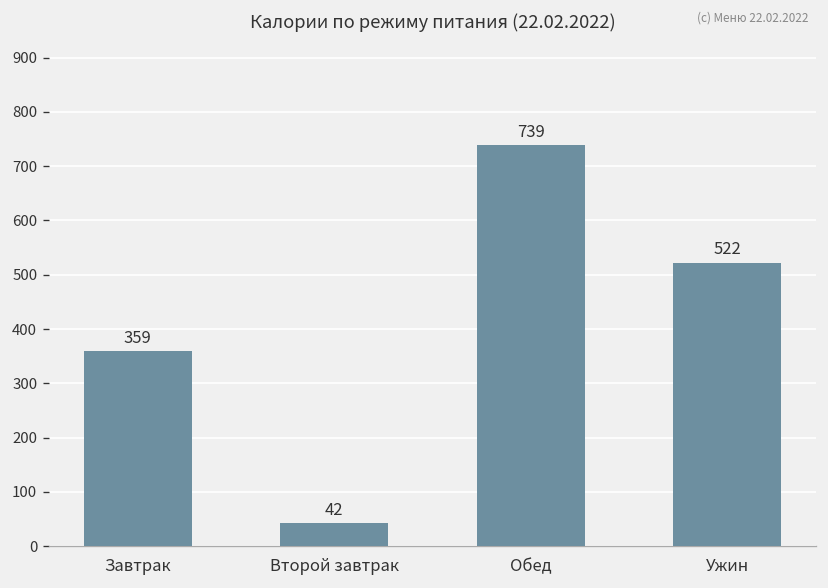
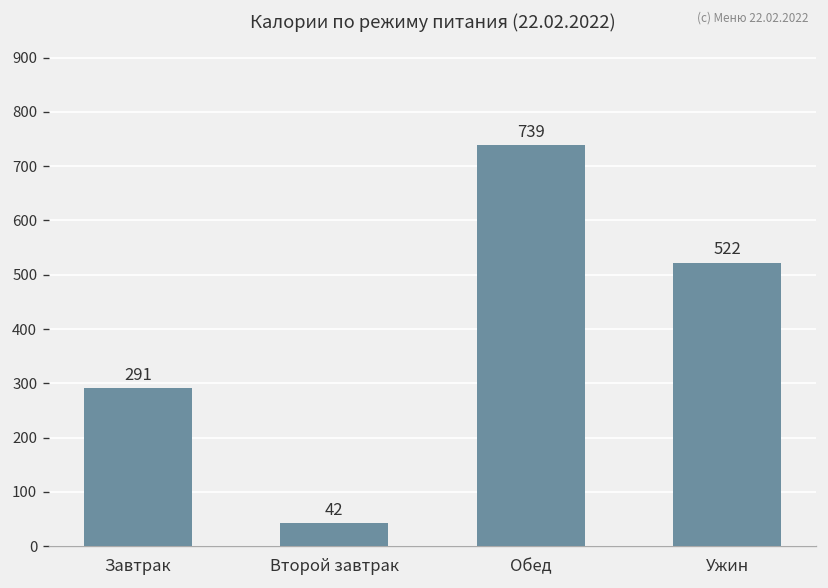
Завтрак: 359 -> 291
